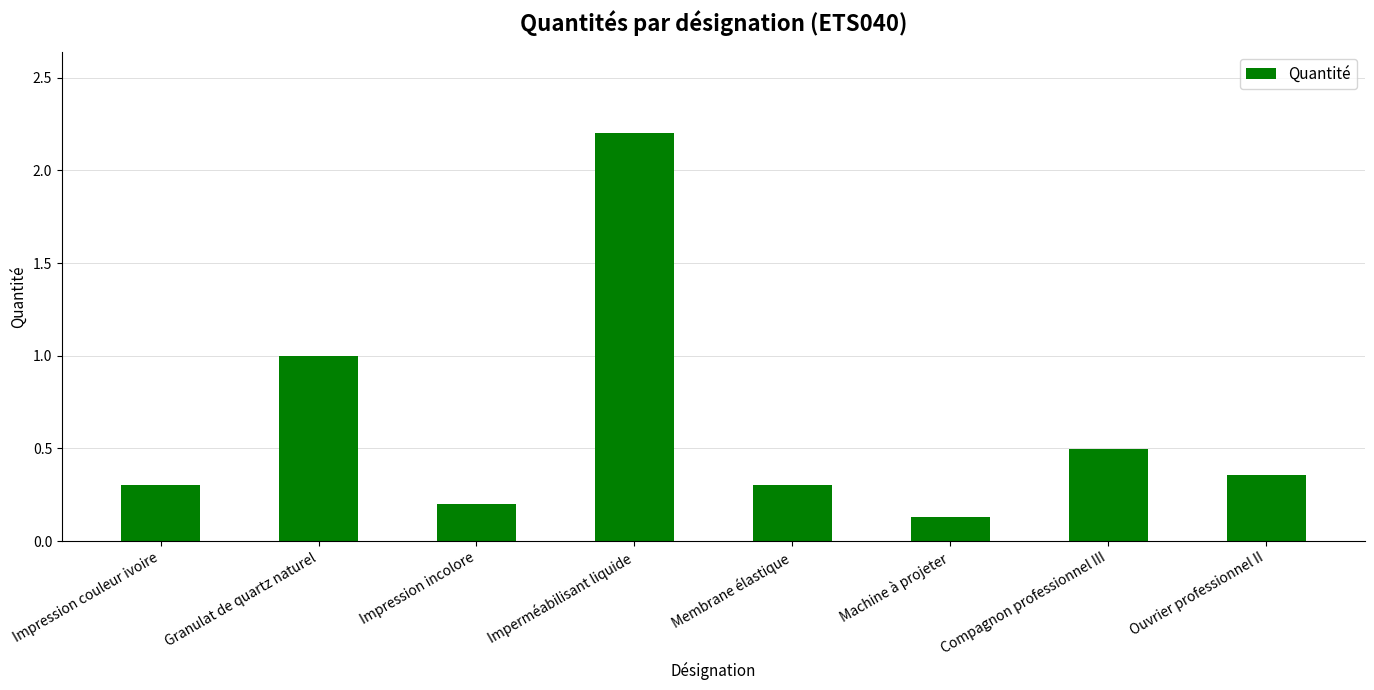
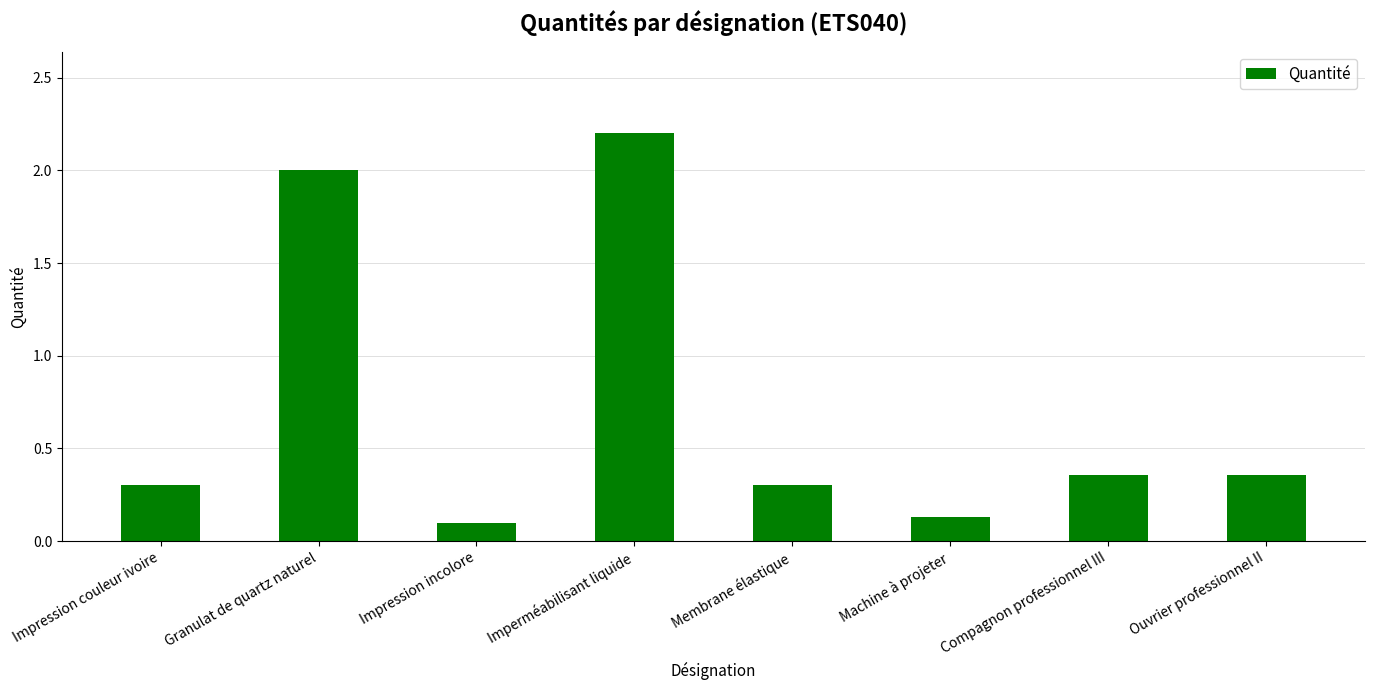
Granulat de quartz naturel: 1 -> 2
Impression incolore: 0.2 -> 0.1
Compagnon professionnel III: 0.50 -> 0.36
